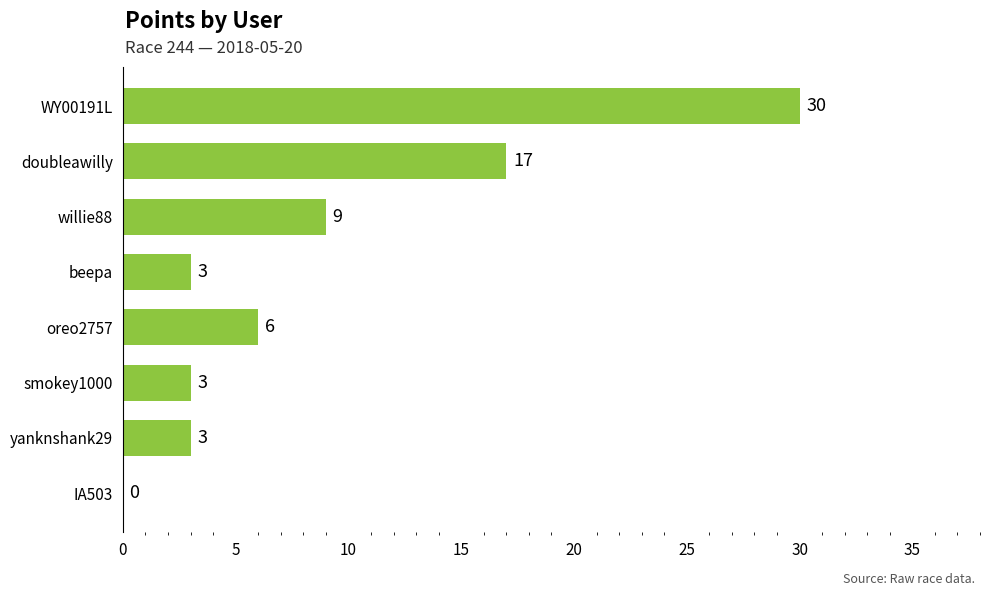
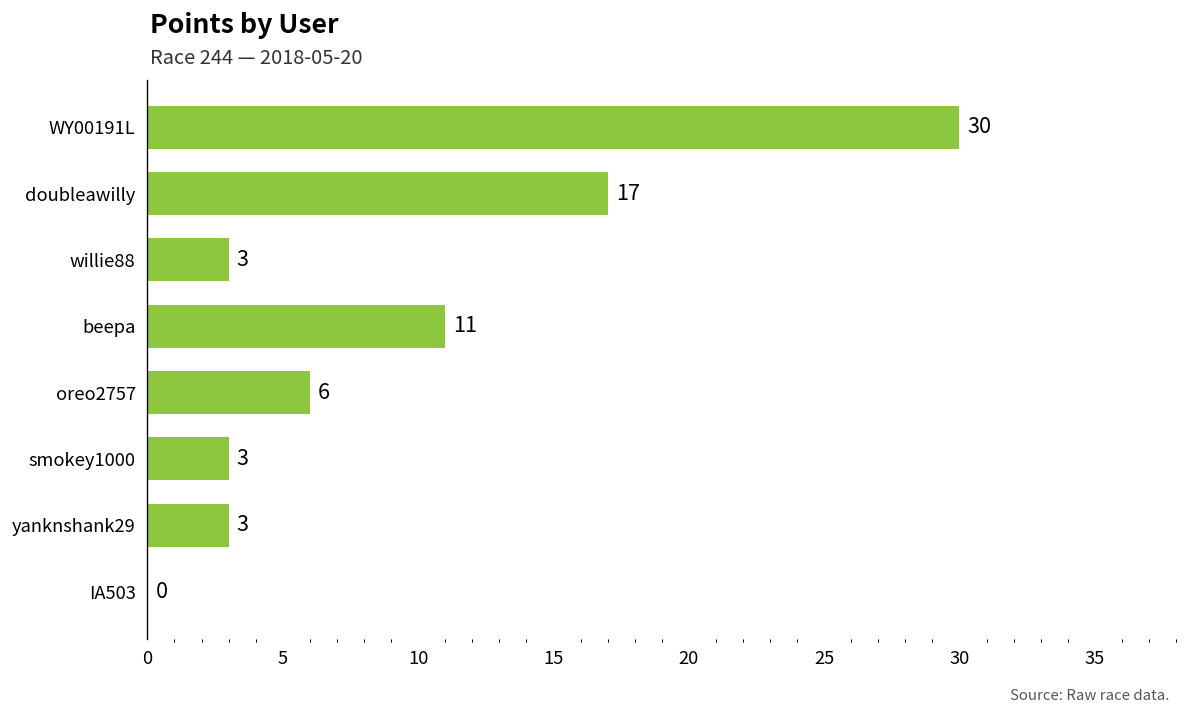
willie88: 9 -> 3
beepa: 3 -> 11
